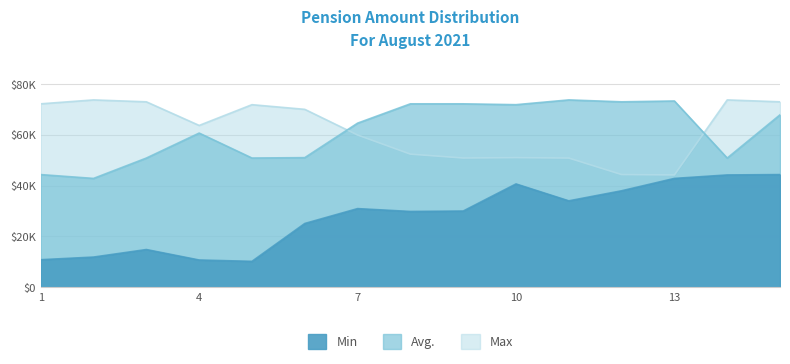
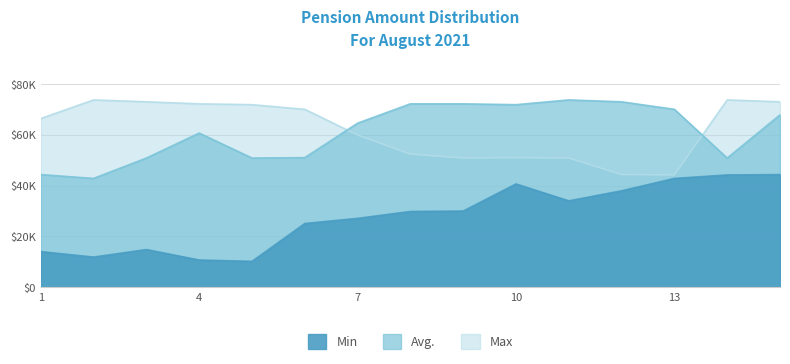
Max, 1: $72000 -> $66000
Min, 1: $11000 -> $14000
Max, 4: $64000 -> $72000
Min, 7: $31000 -> $27000
Avg., 13: $73000 -> $70000
